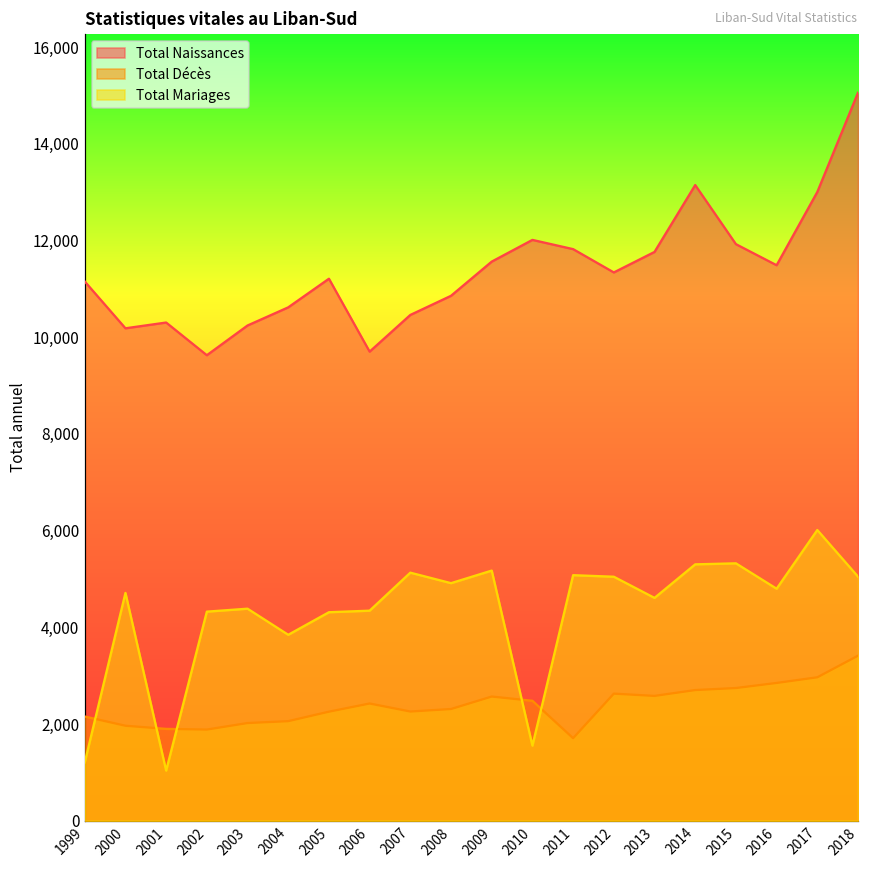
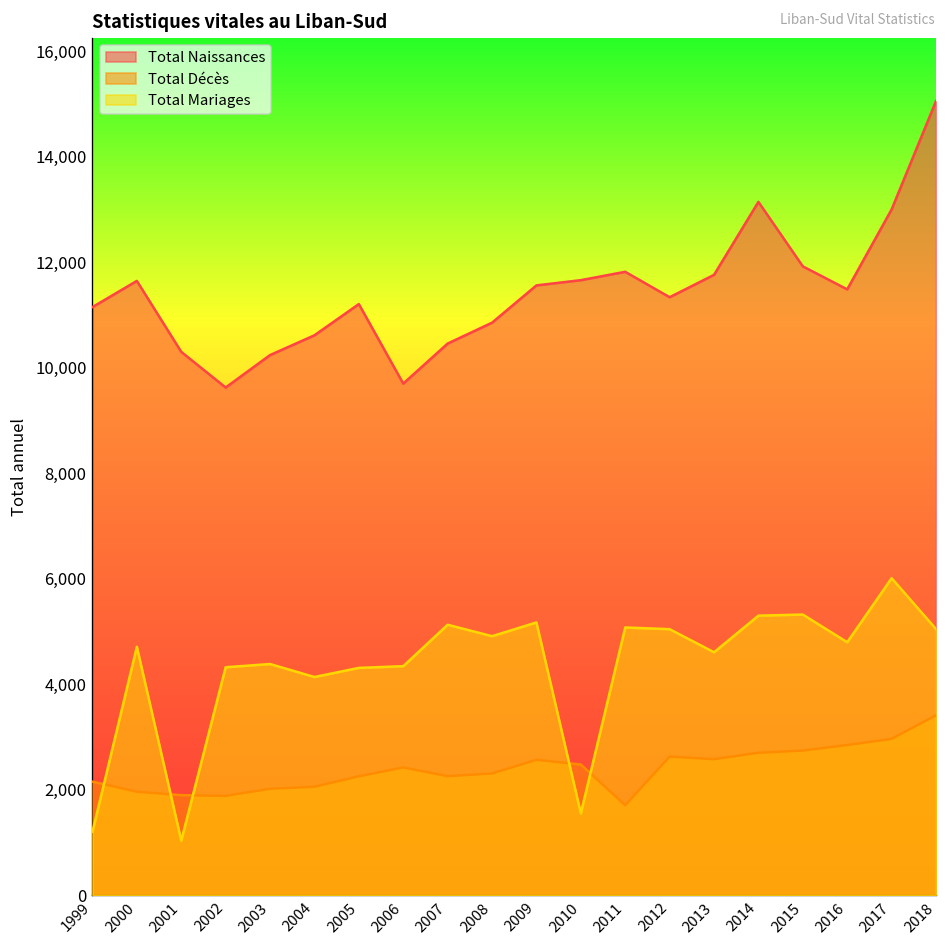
Total Naissances, 2000: 10,200 -> 11,600
Total Mariages, 2004: 3,800 -> 4,100
Total Naissances, 2010: 12,000 -> 11,700
